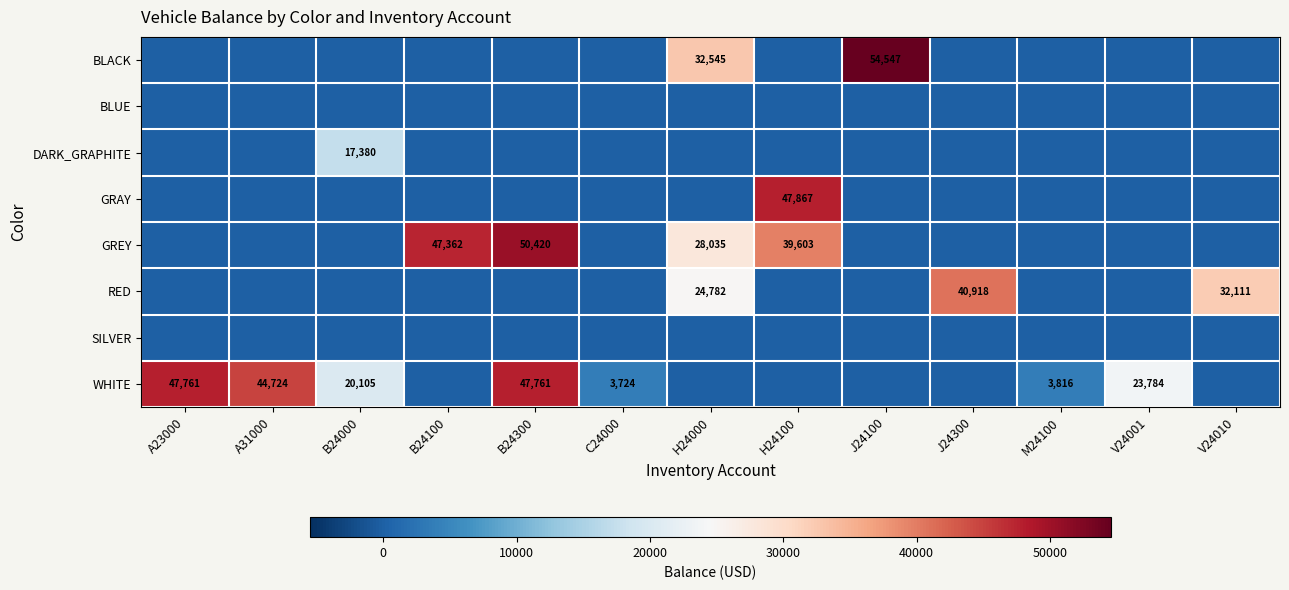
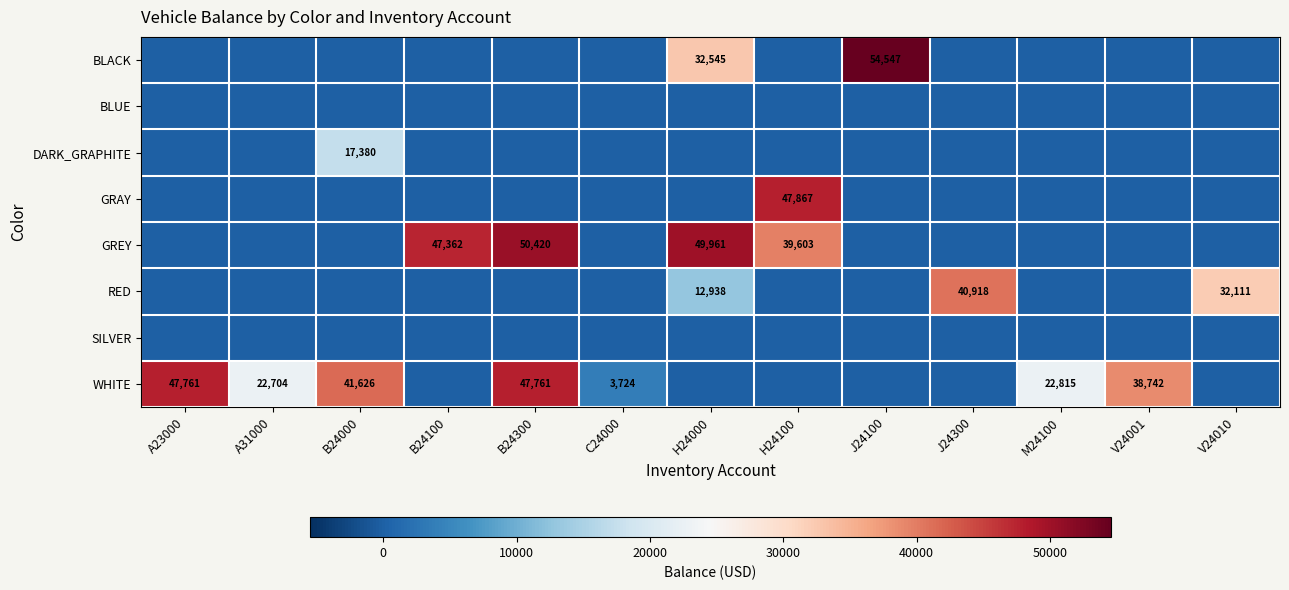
GREY, H24000: 28,035 -> 49,961
RED, H24000: 24,782 -> 12,938
WHITE, A31000: 44,724 -> 22,704
WHITE, B24000: 20,105 -> 41,626
WHITE, M24100: 3,816 -> 22,815
WHITE, V24001: 23,784 -> 38,742
